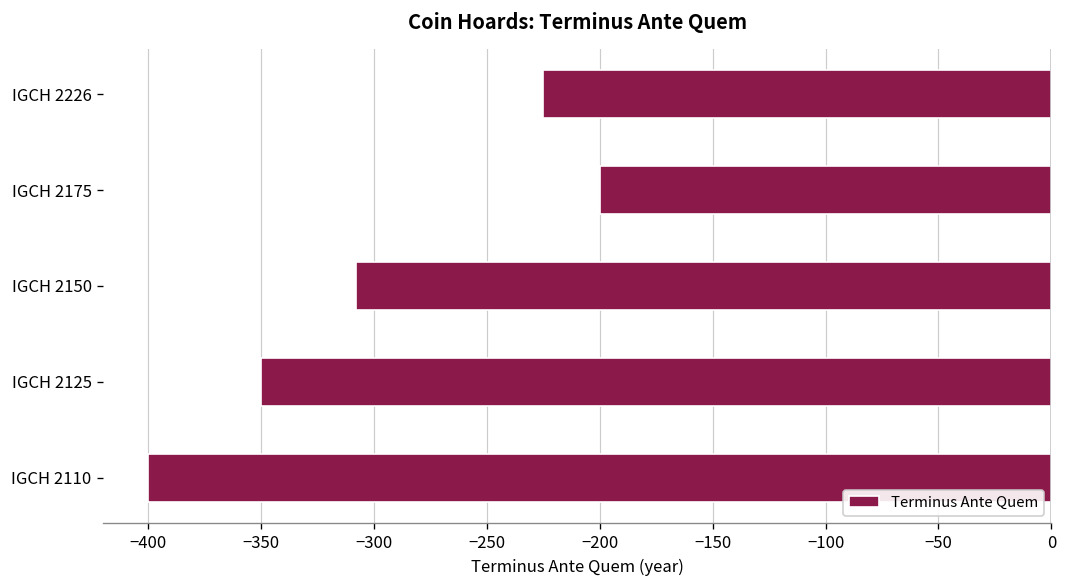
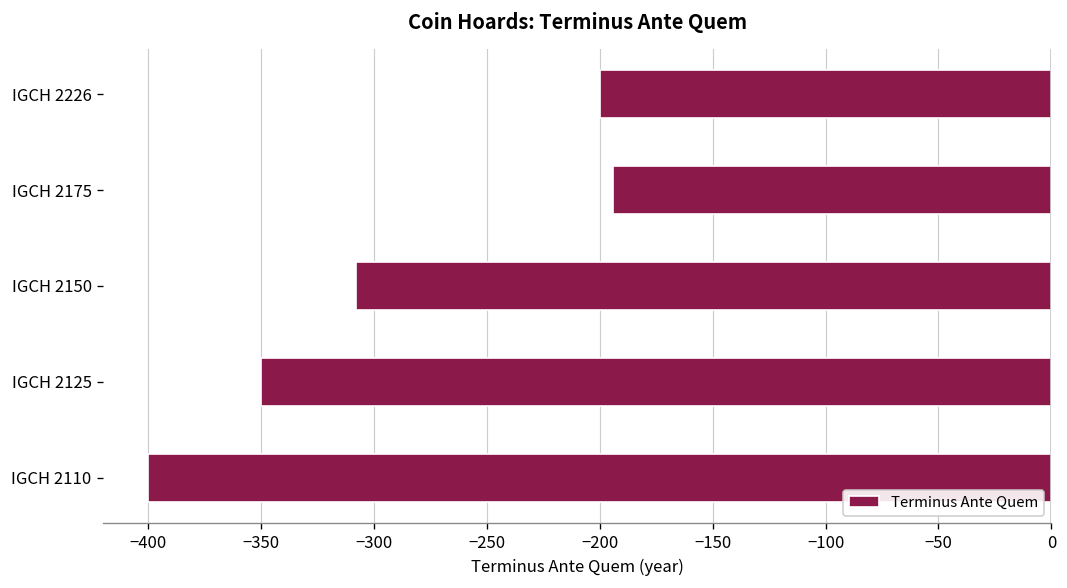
IGCH 2226: -225 -> -200
IGCH 2175: -200 -> -194
